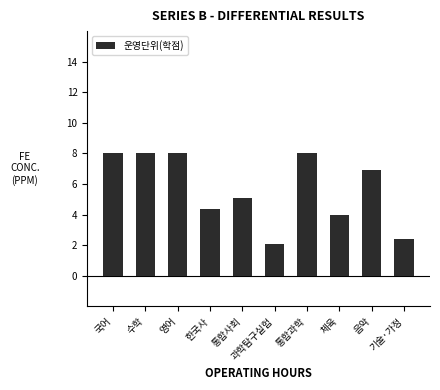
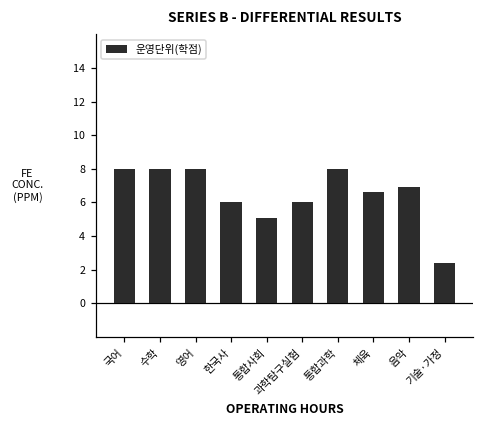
한국사: 4.4 -> 6.0
과학탐구실험: 2.1 -> 6.0
체육: 4.0 -> 6.6
